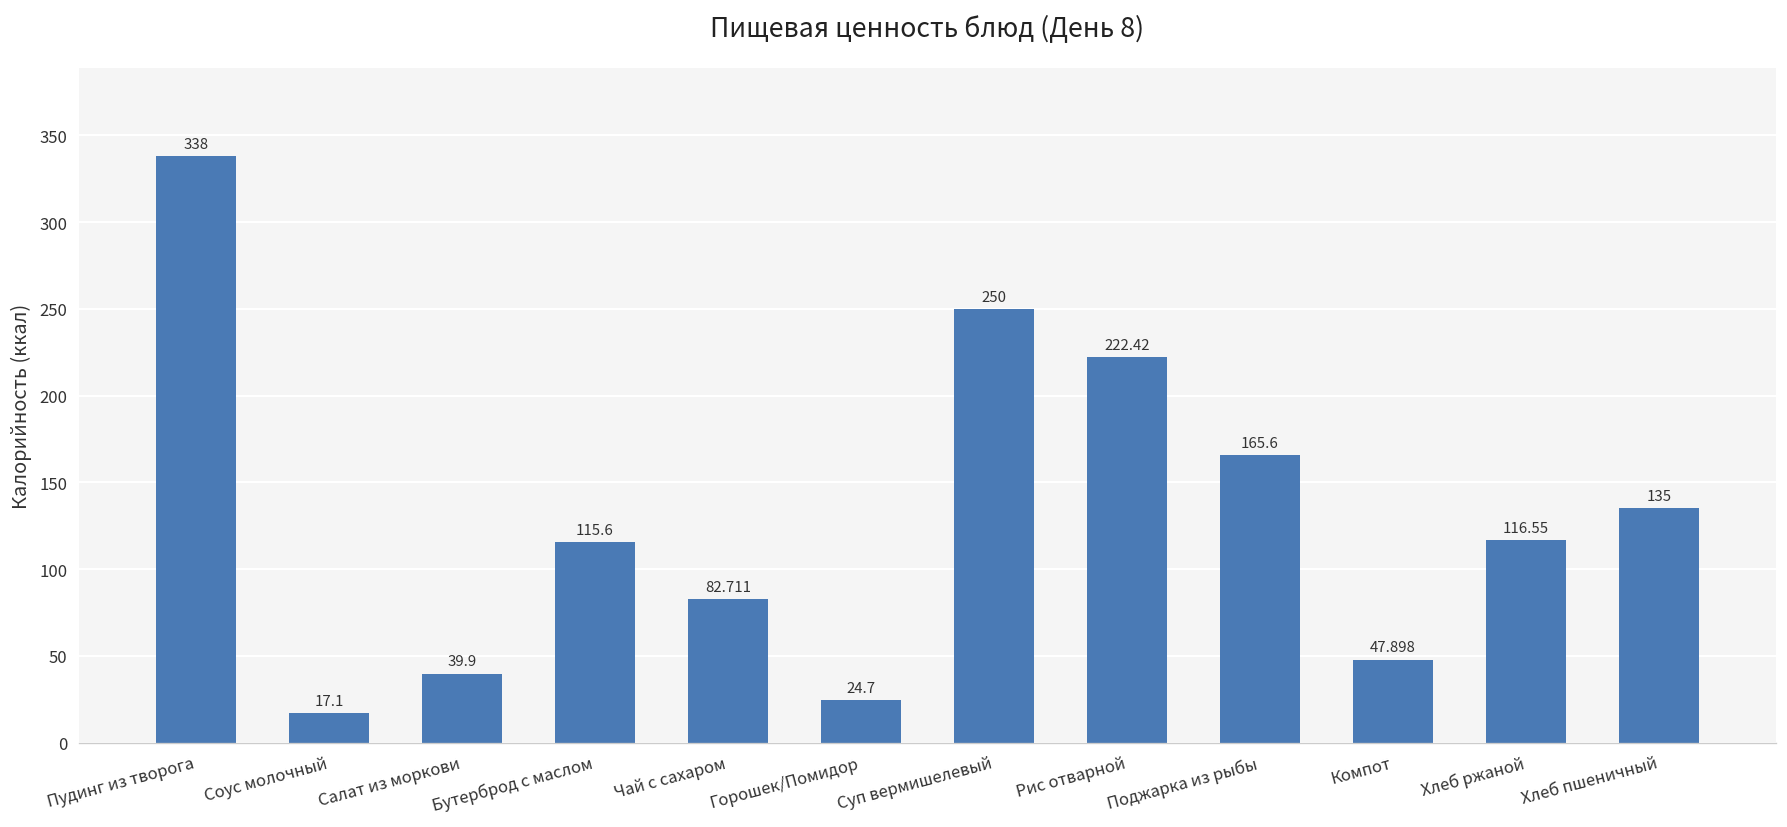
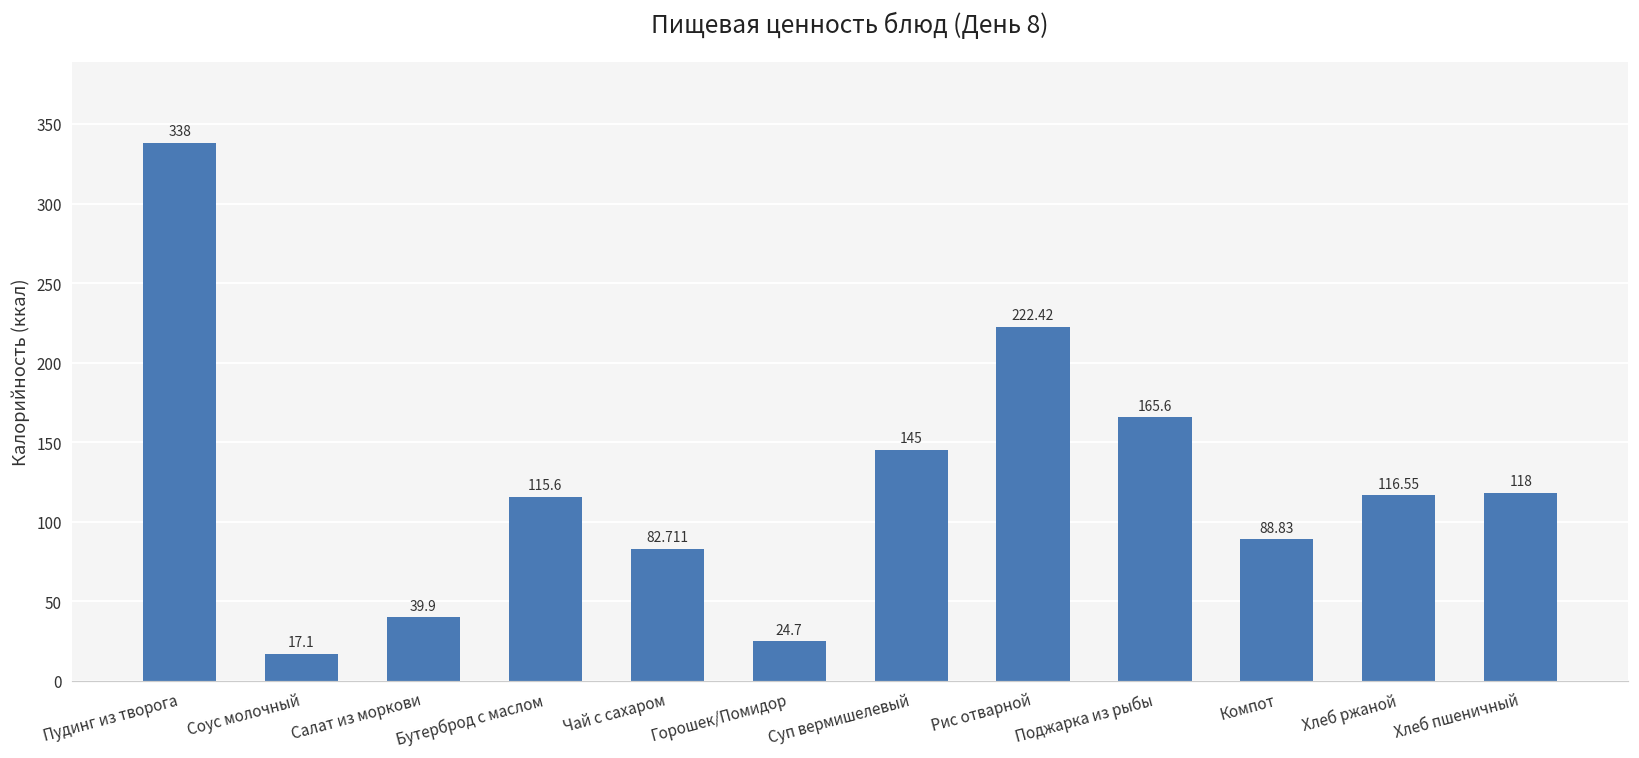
Суп вермишелевый: 250 -> 145
Компот: 47.898 -> 88.83
Хлеб пшеничный: 135 -> 118
